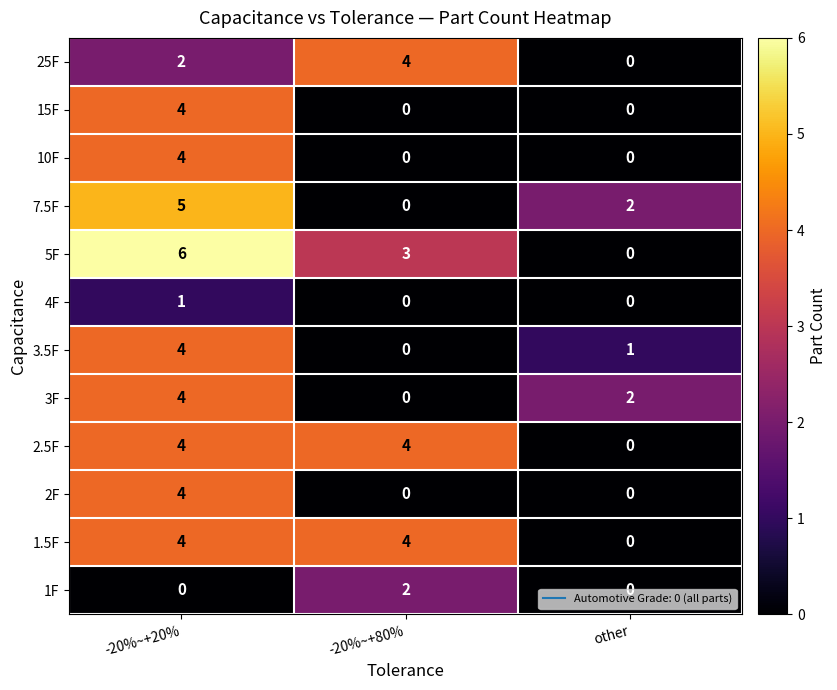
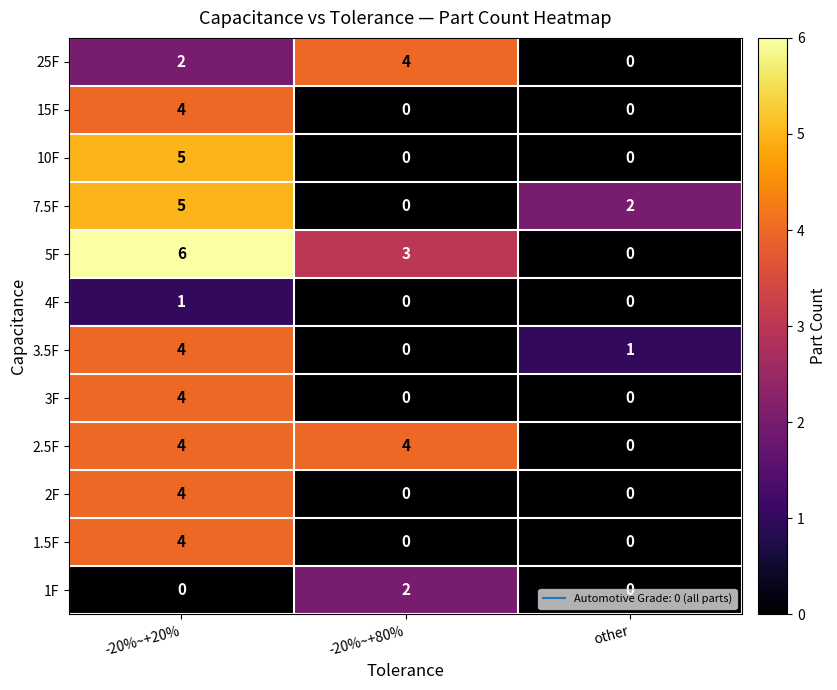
10F, -20%~+20%: 4 -> 5
3F, other: 2 -> 0
1.5F, -20%~+80%: 4 -> 0
